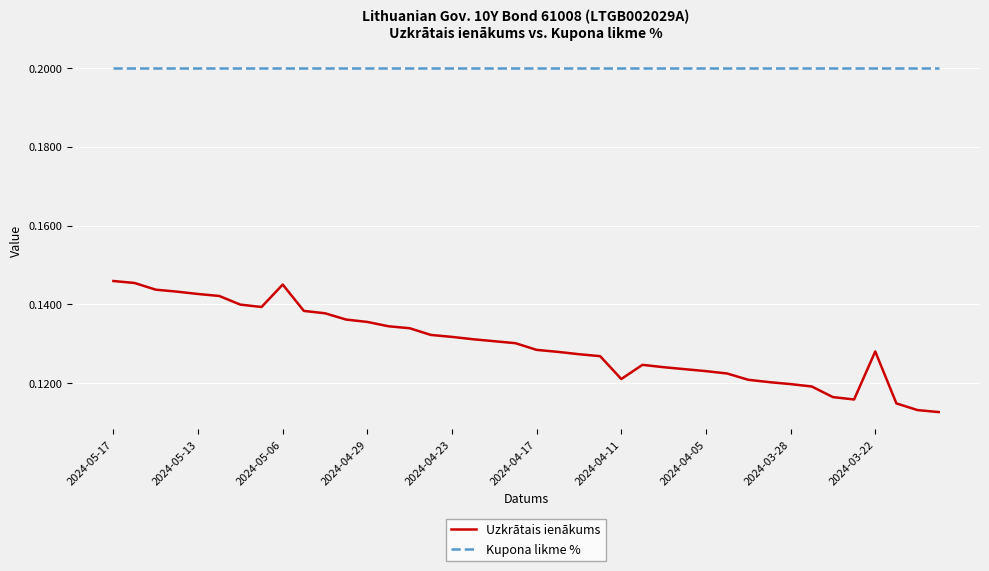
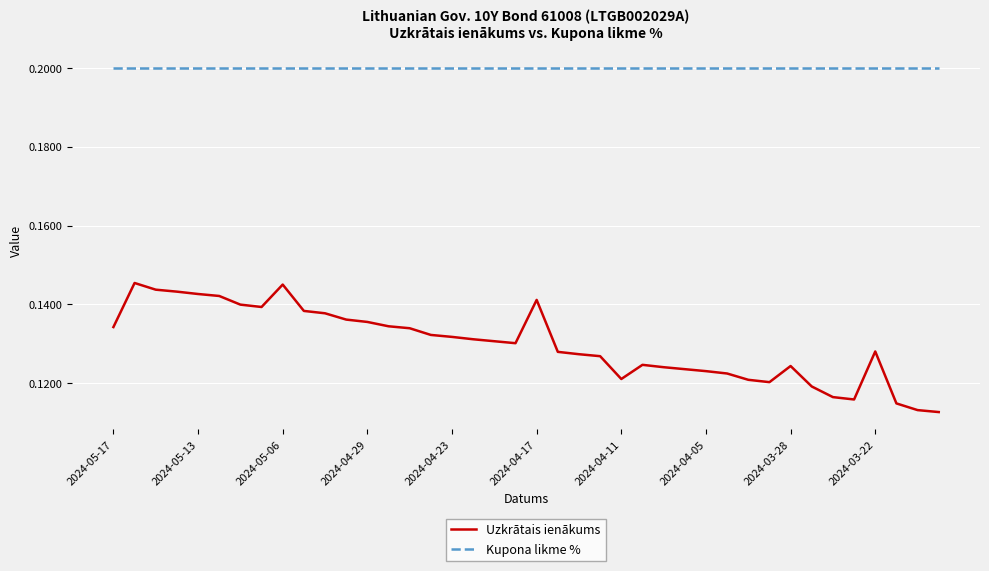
Uzkrātais ienākums, 2024-05-17: 0.146 -> 0.134
Uzkrātais ienākums, 2024-04-17: 0.128 -> 0.141
Uzkrātais ienākums, 2024-03-28: 0.120 -> 0.124
